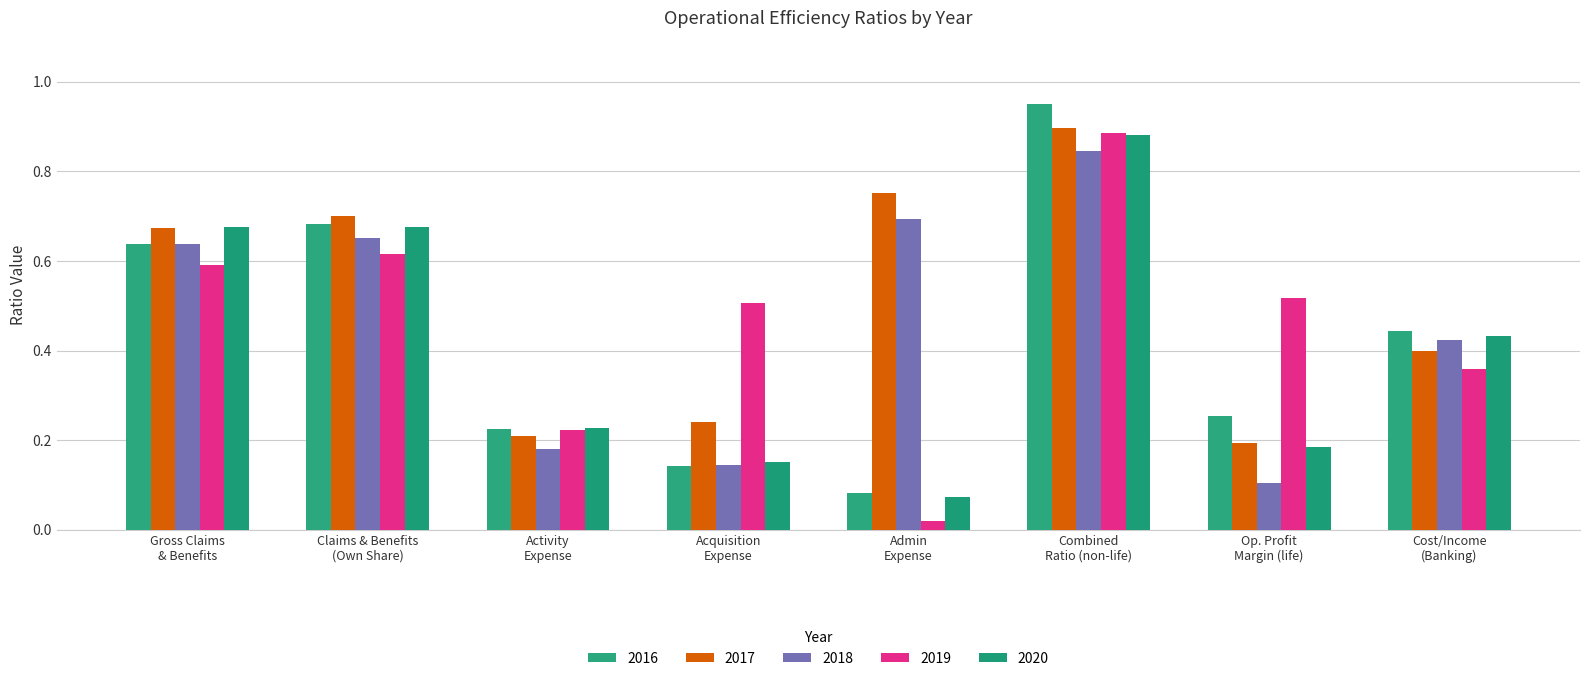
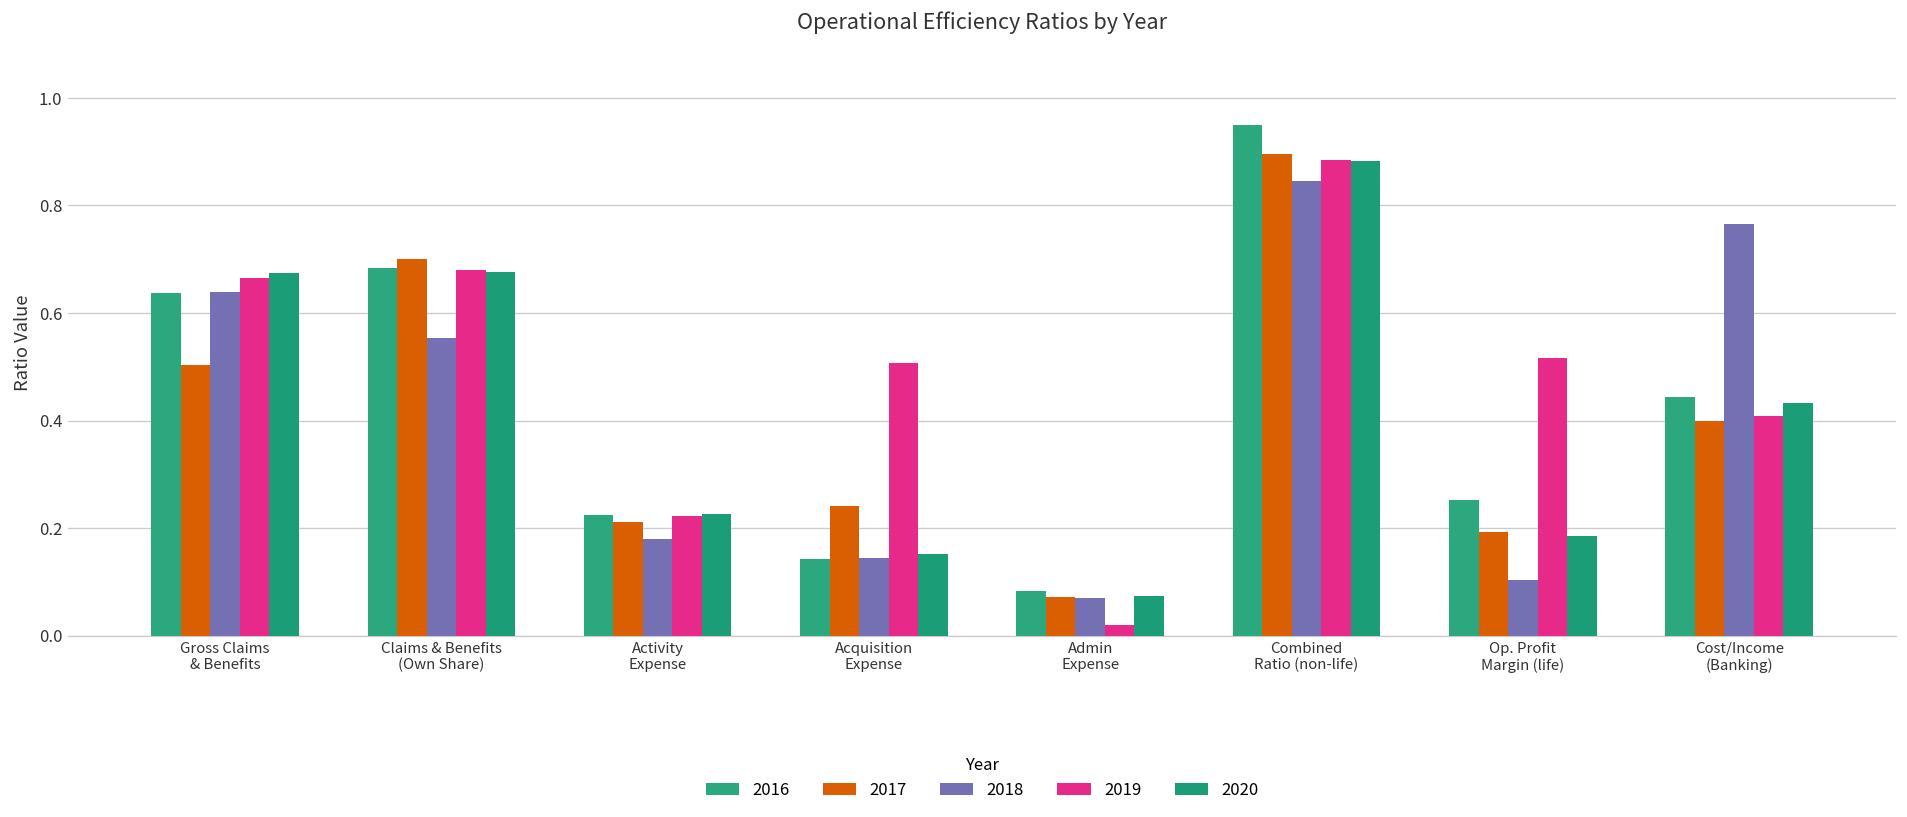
2017, Gross Claims & Benefits: 0.67 -> 0.50
2019, Gross Claims & Benefits: 0.59 -> 0.66
2018, Claims & Benefits (Own Share): 0.65 -> 0.55
2019, Claims & Benefits (Own Share): 0.62 -> 0.68
2017, Admin Expense: 0.75 -> 0.07
2018, Admin Expense: 0.69 -> 0.07
2018, Cost/Income (Banking): 0.42 -> 0.76
2019, Cost/Income (Banking): 0.36 -> 0.41
